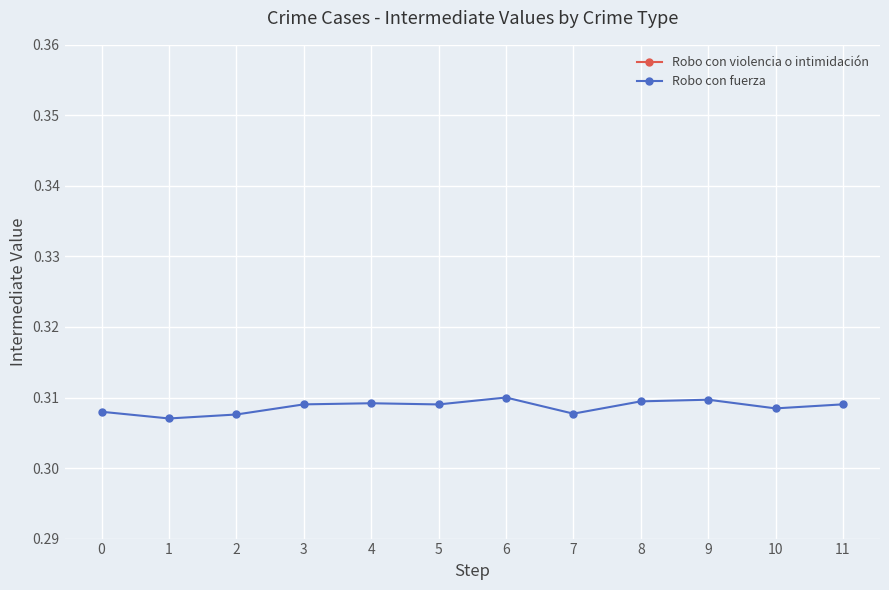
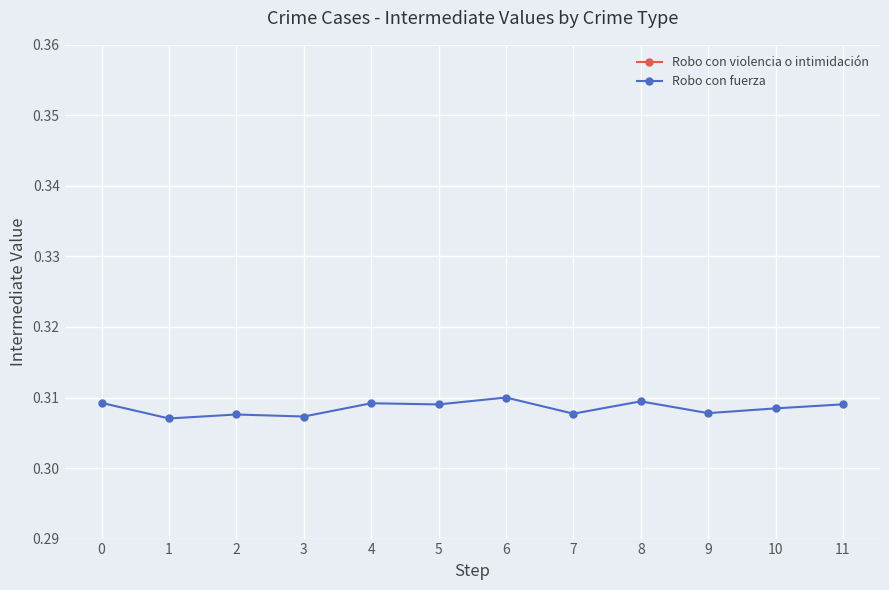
Robo con fuerza, 0: 0.308 -> 0.309
Robo con fuerza, 3: 0.309 -> 0.307
Robo con fuerza, 9: 0.310 -> 0.308
